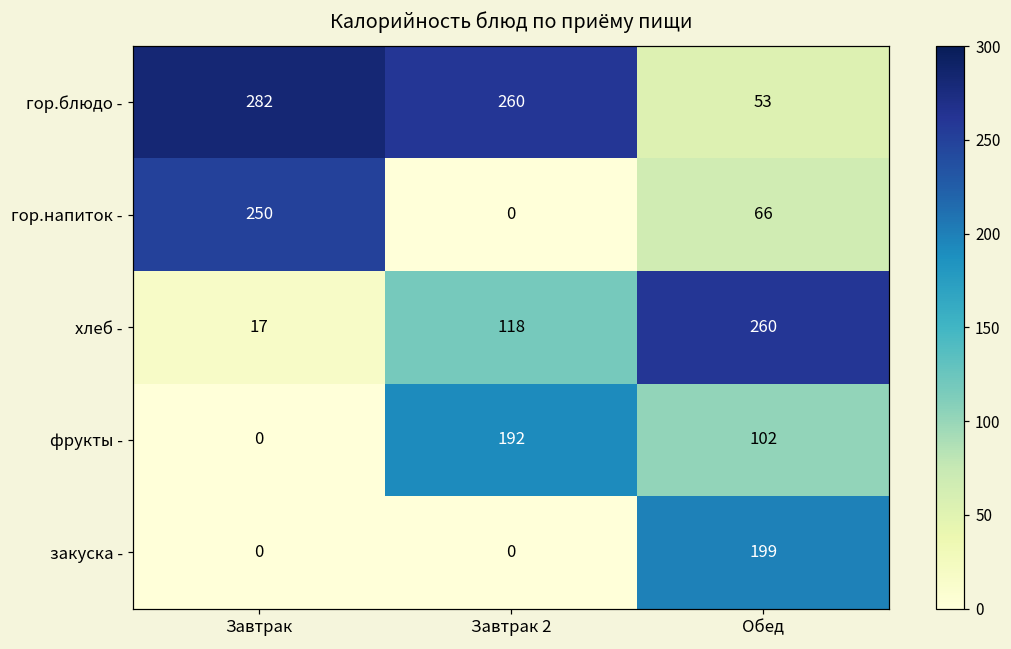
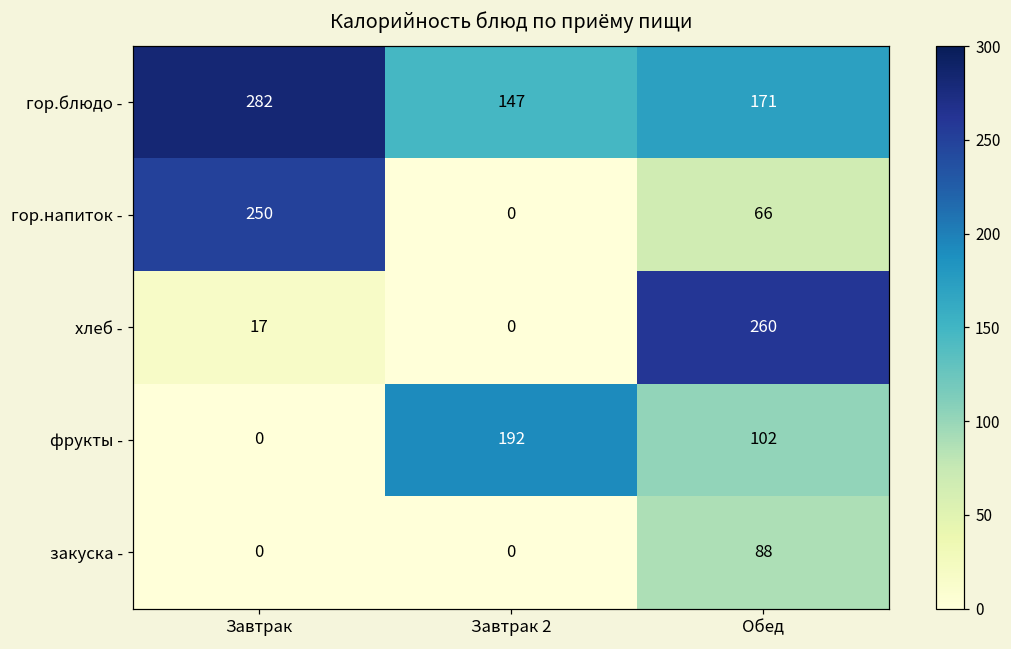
гор.блюдо -, Завтрак 2: 260 -> 147
гор.блюдо -, Обед: 53 -> 171
хлеб -, Завтрак 2: 118 -> 0
закуска -, Обед: 199 -> 88
